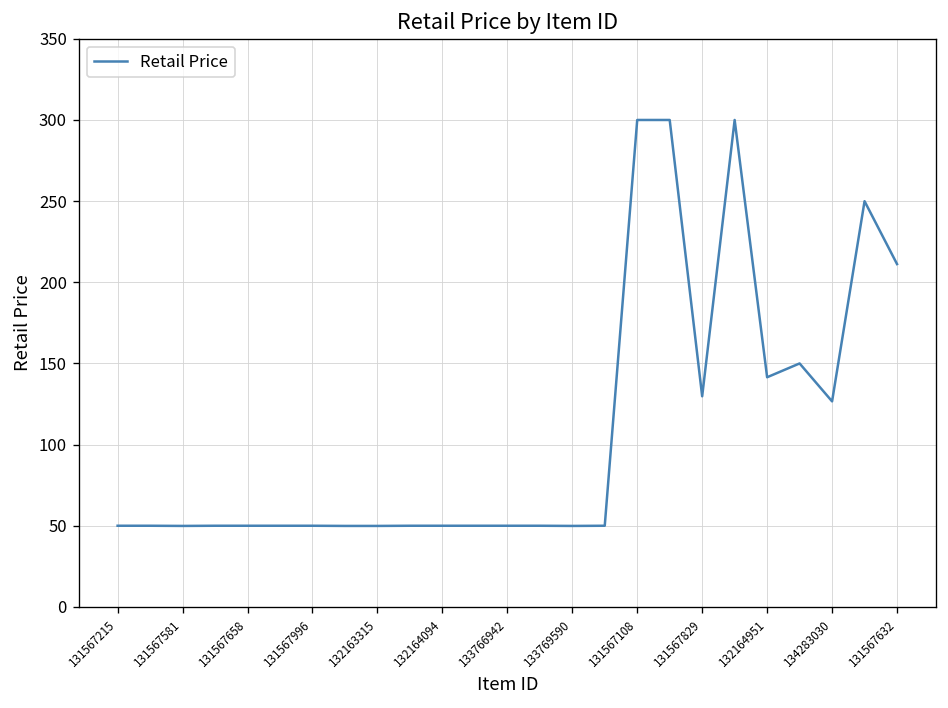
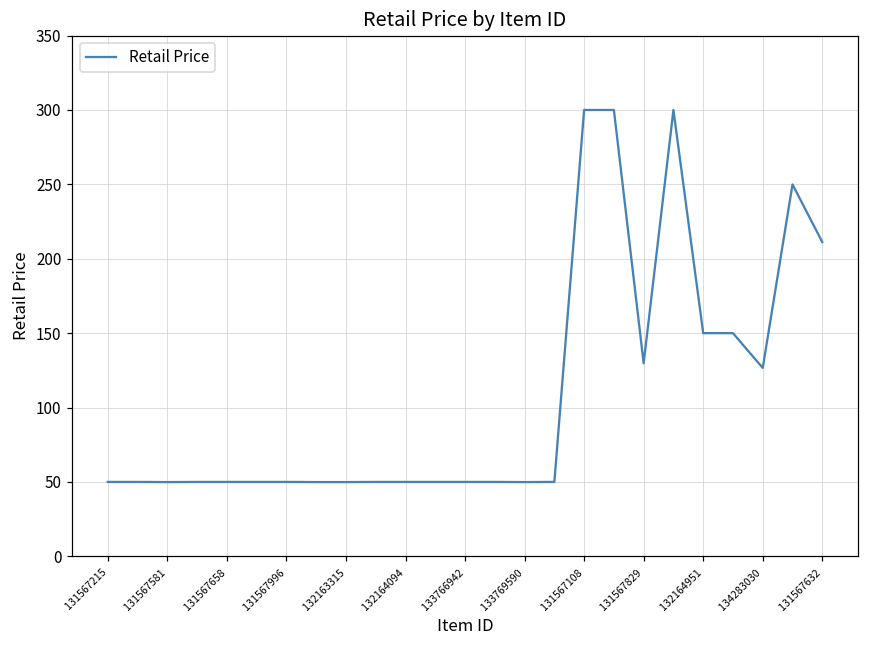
132164951: 141 -> 150
